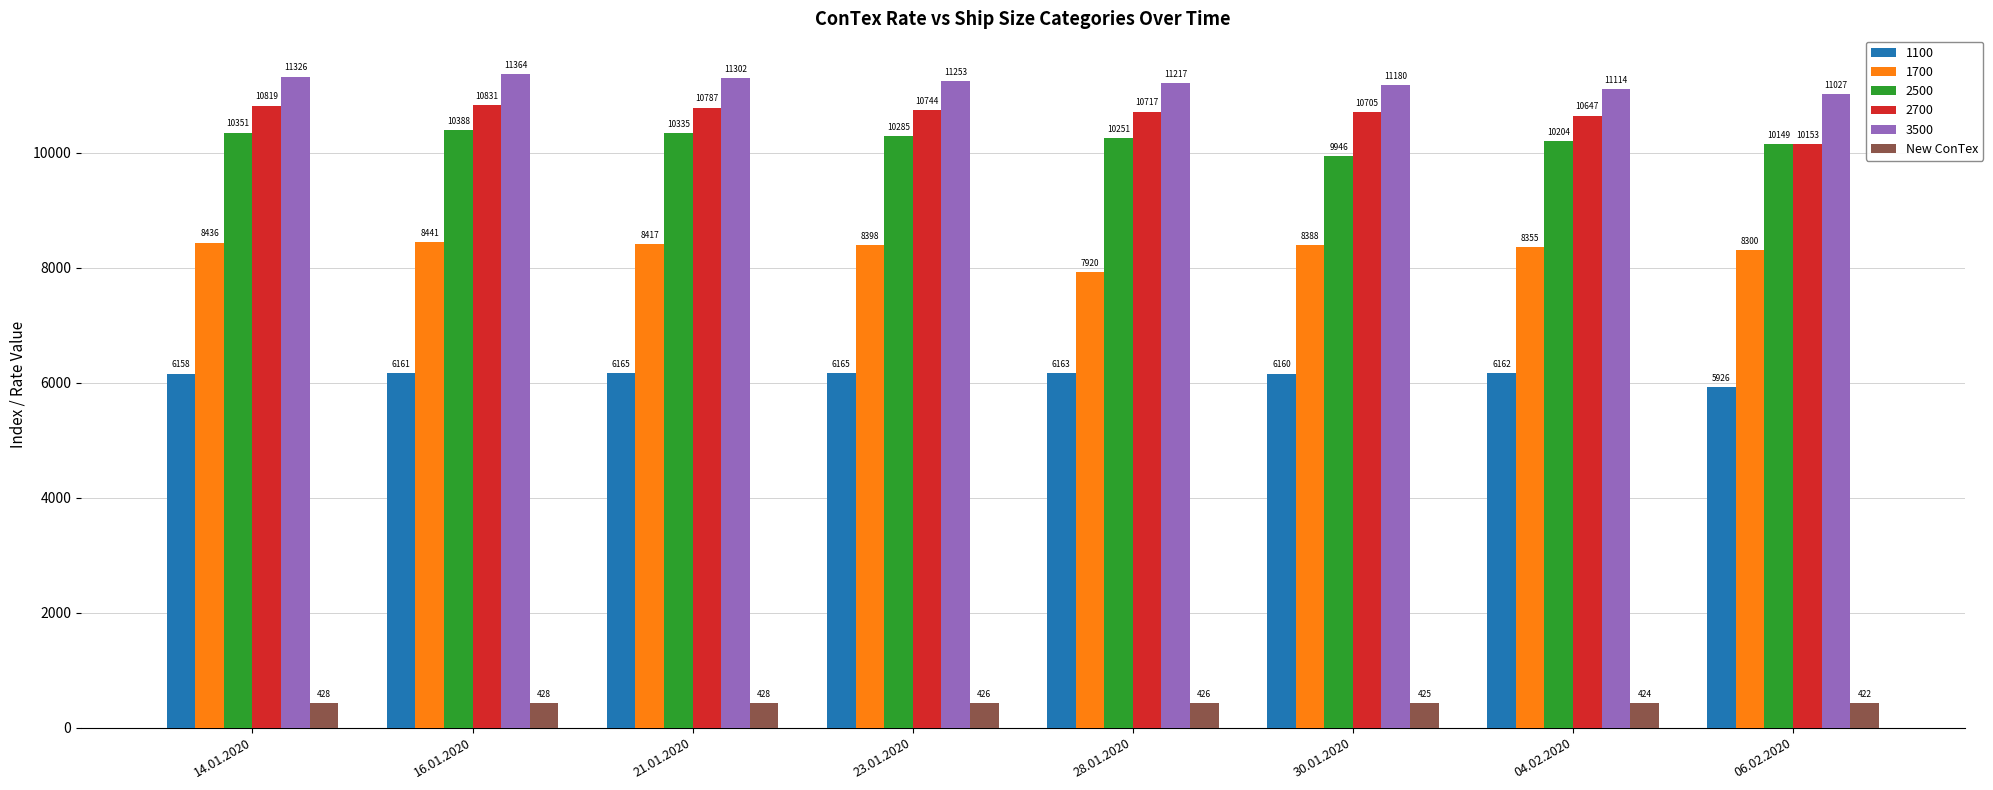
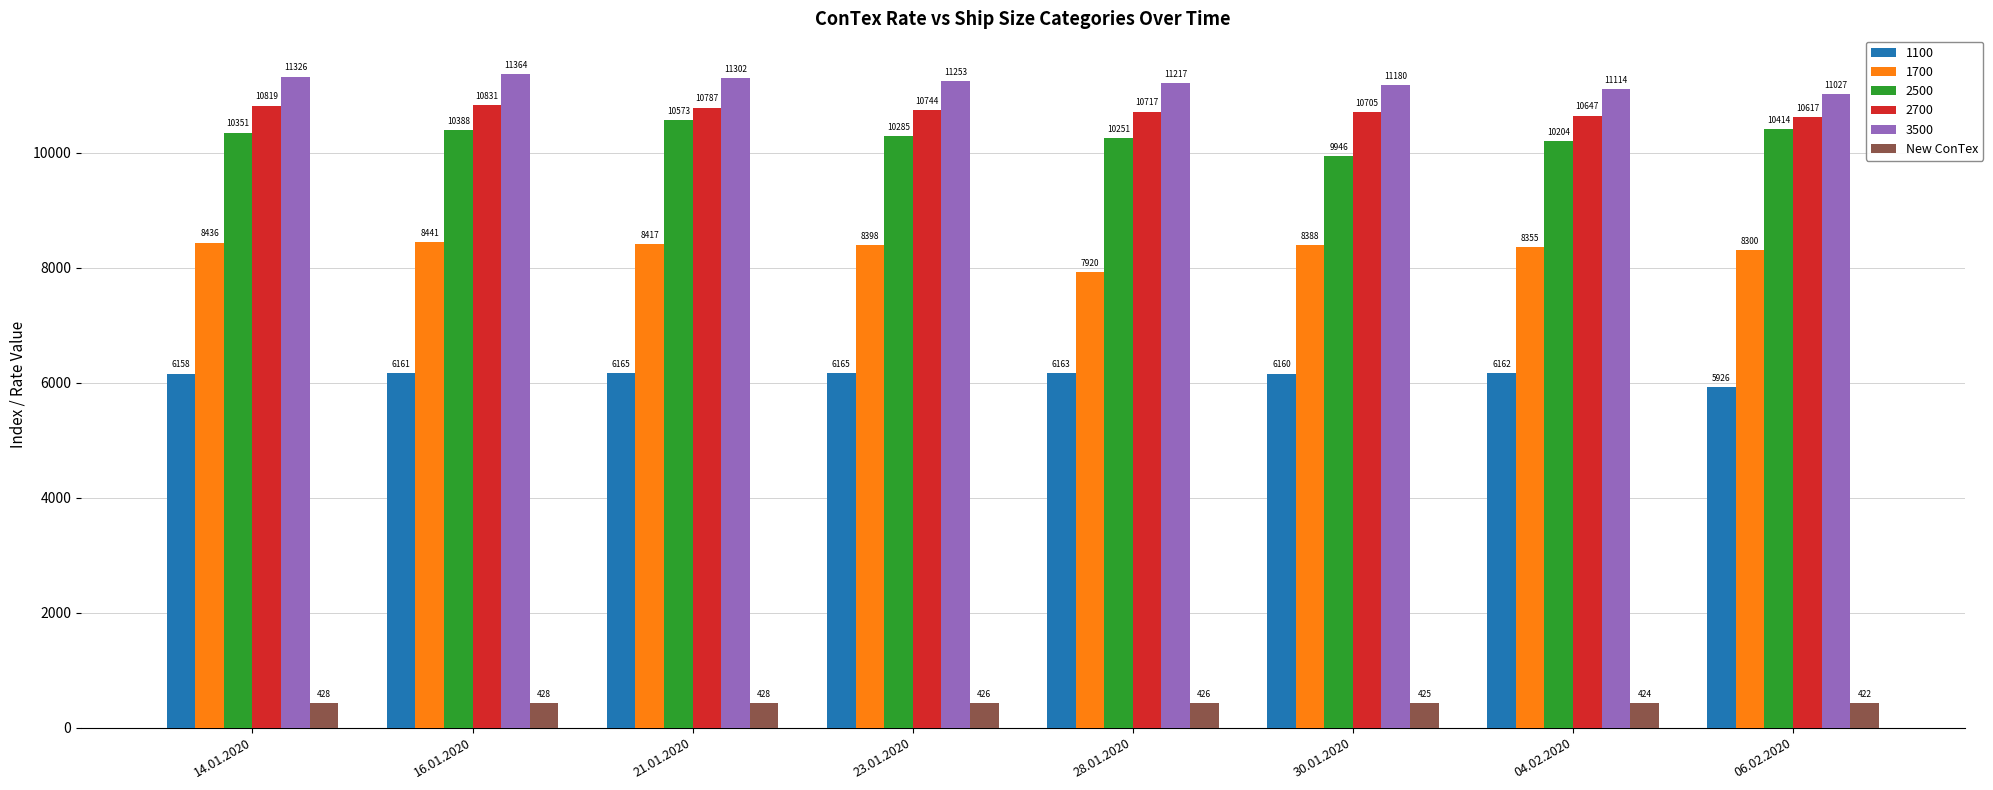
2500, 21.01.2020: 10335 -> 10573
2500, 06.02.2020: 10149 -> 10414
2700, 06.02.2020: 10153 -> 10617
